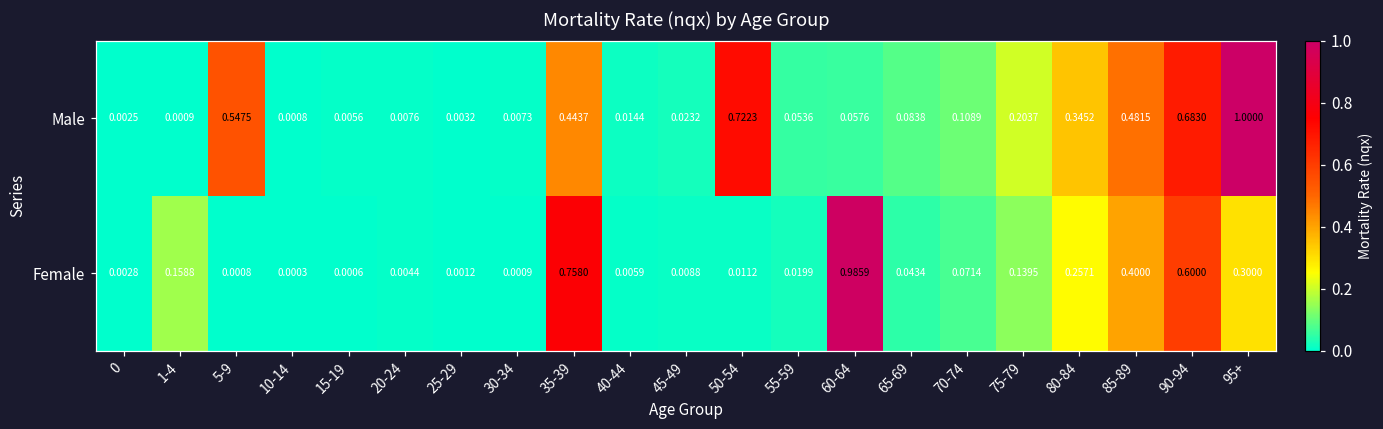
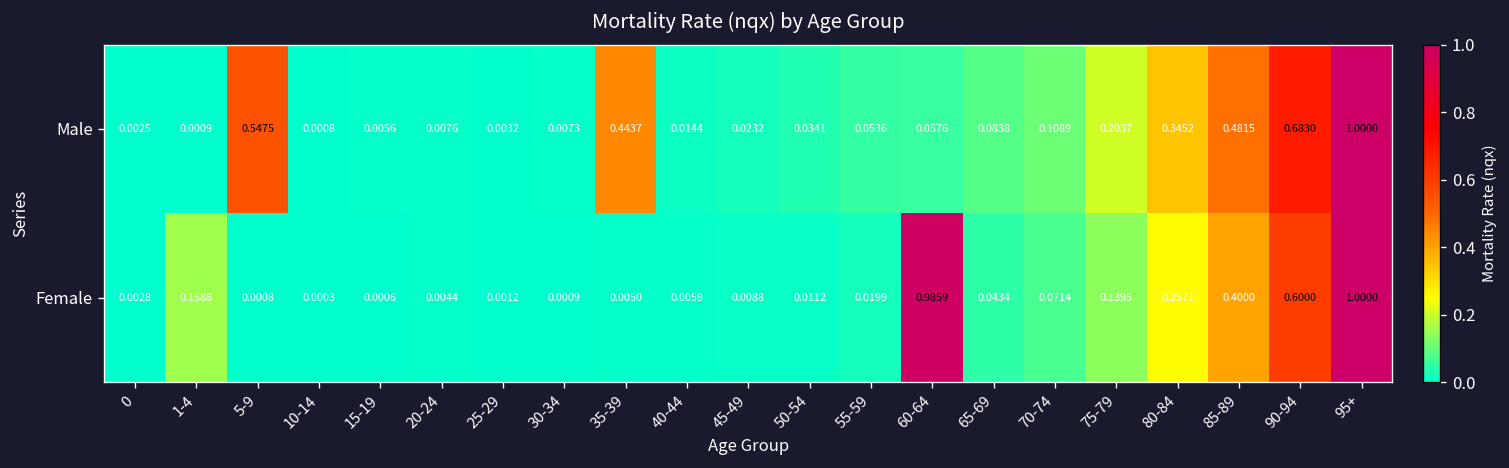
Male, 50-54: 0.7223 -> 0.0341
Female, 35-39: 0.7580 -> 0.0050
Female, 95+: 0.3000 -> 1.0000
